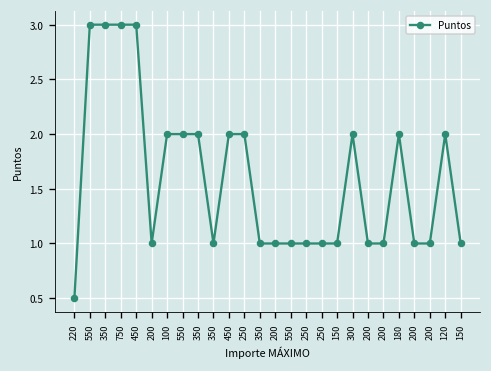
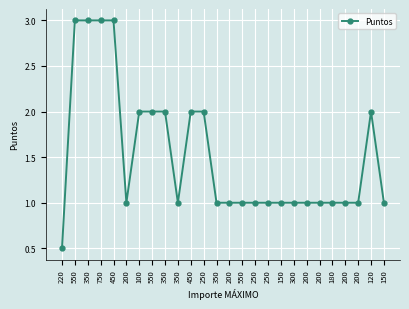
300: 2 -> 1
180: 2 -> 1
